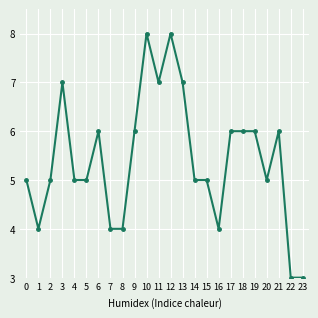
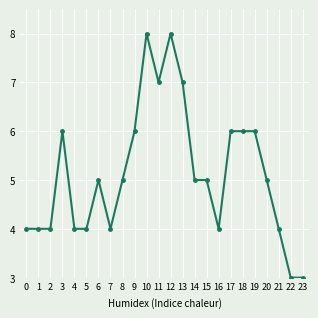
0: 5 -> 4
2: 5 -> 4
3: 7 -> 6
4: 5 -> 4
5: 5 -> 4
6: 6 -> 5
8: 4 -> 5
21: 6 -> 4
